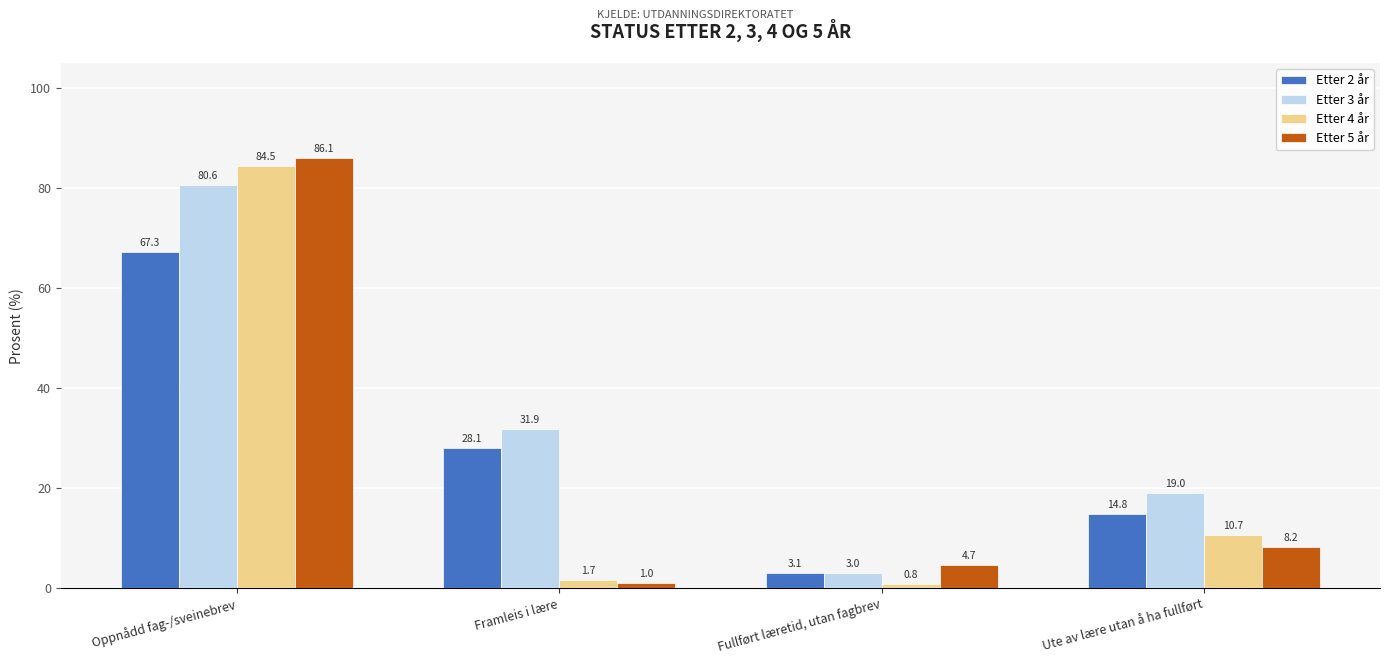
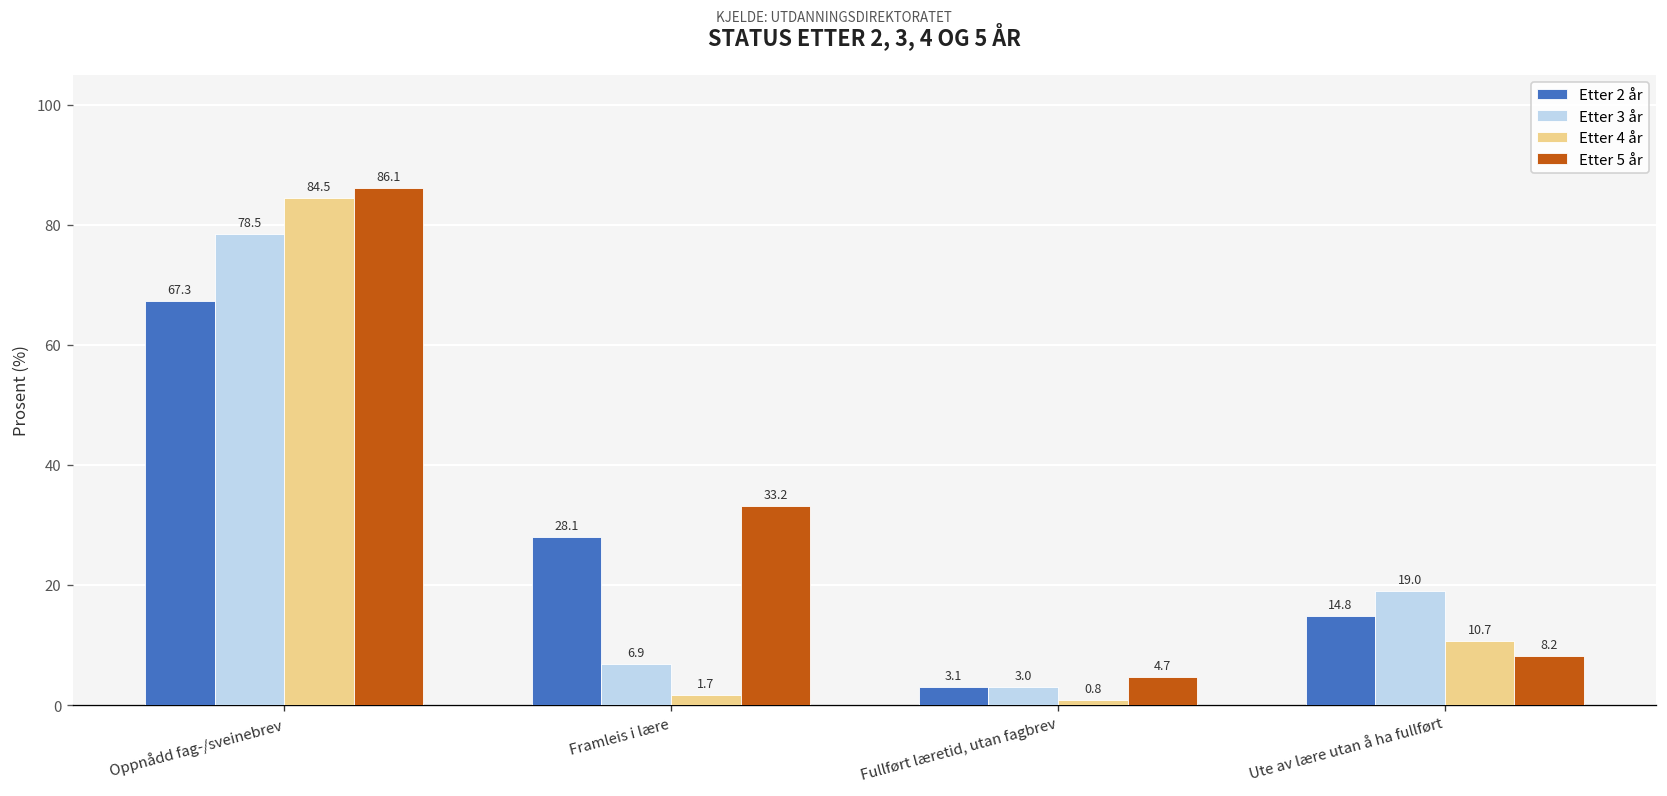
Etter 3 år, Oppnådd fag-/sveinebrev: 80.6 -> 78.5
Etter 3 år, Framleis i lære: 31.9 -> 6.9
Etter 5 år, Framleis i lære: 1.0 -> 33.2
